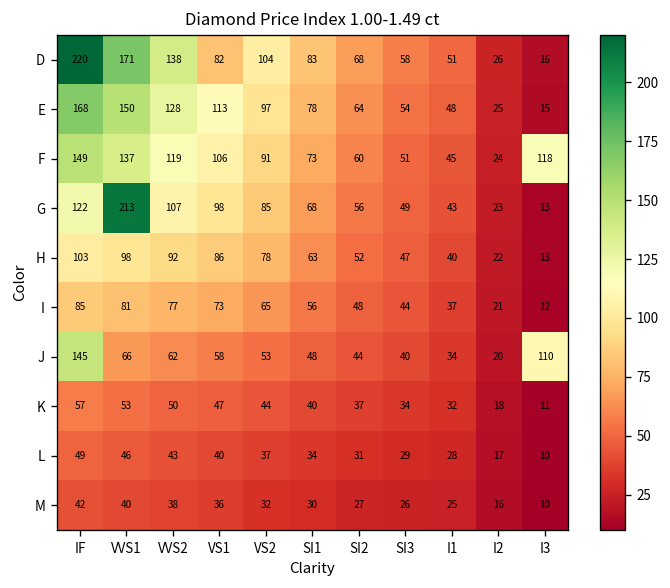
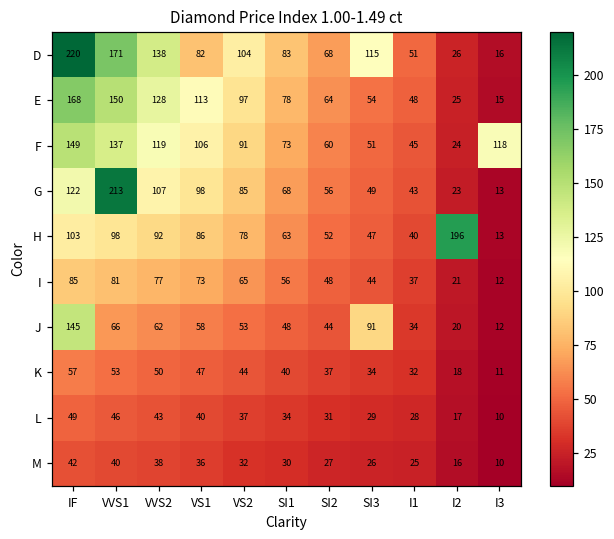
D, SI3: 58 -> 115
H, I2: 22 -> 196
J, SI3: 40 -> 91
J, I3: 110 -> 12
